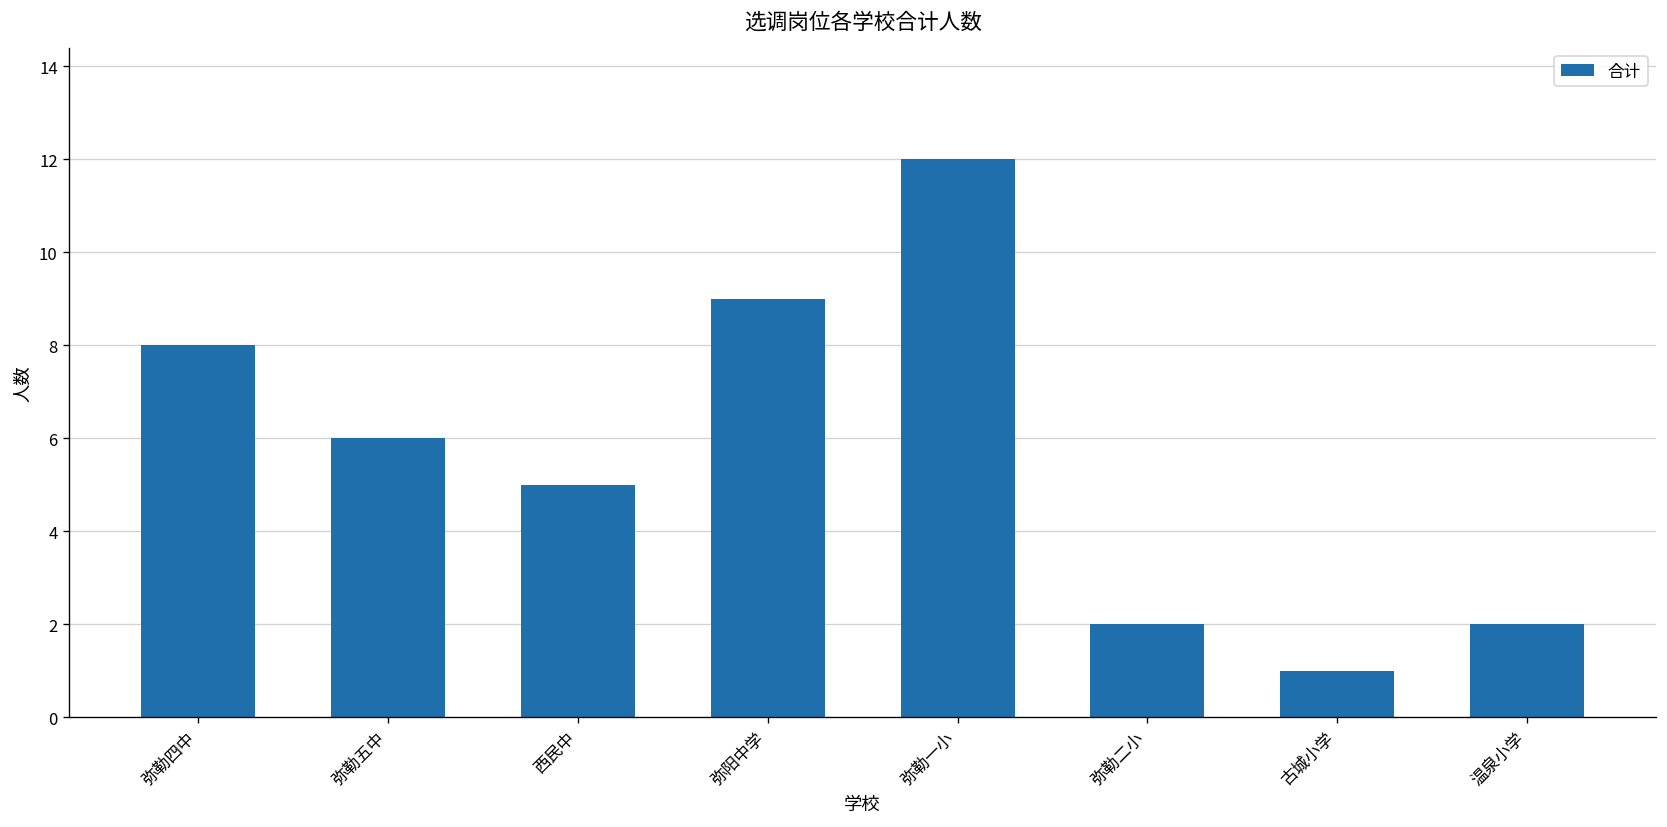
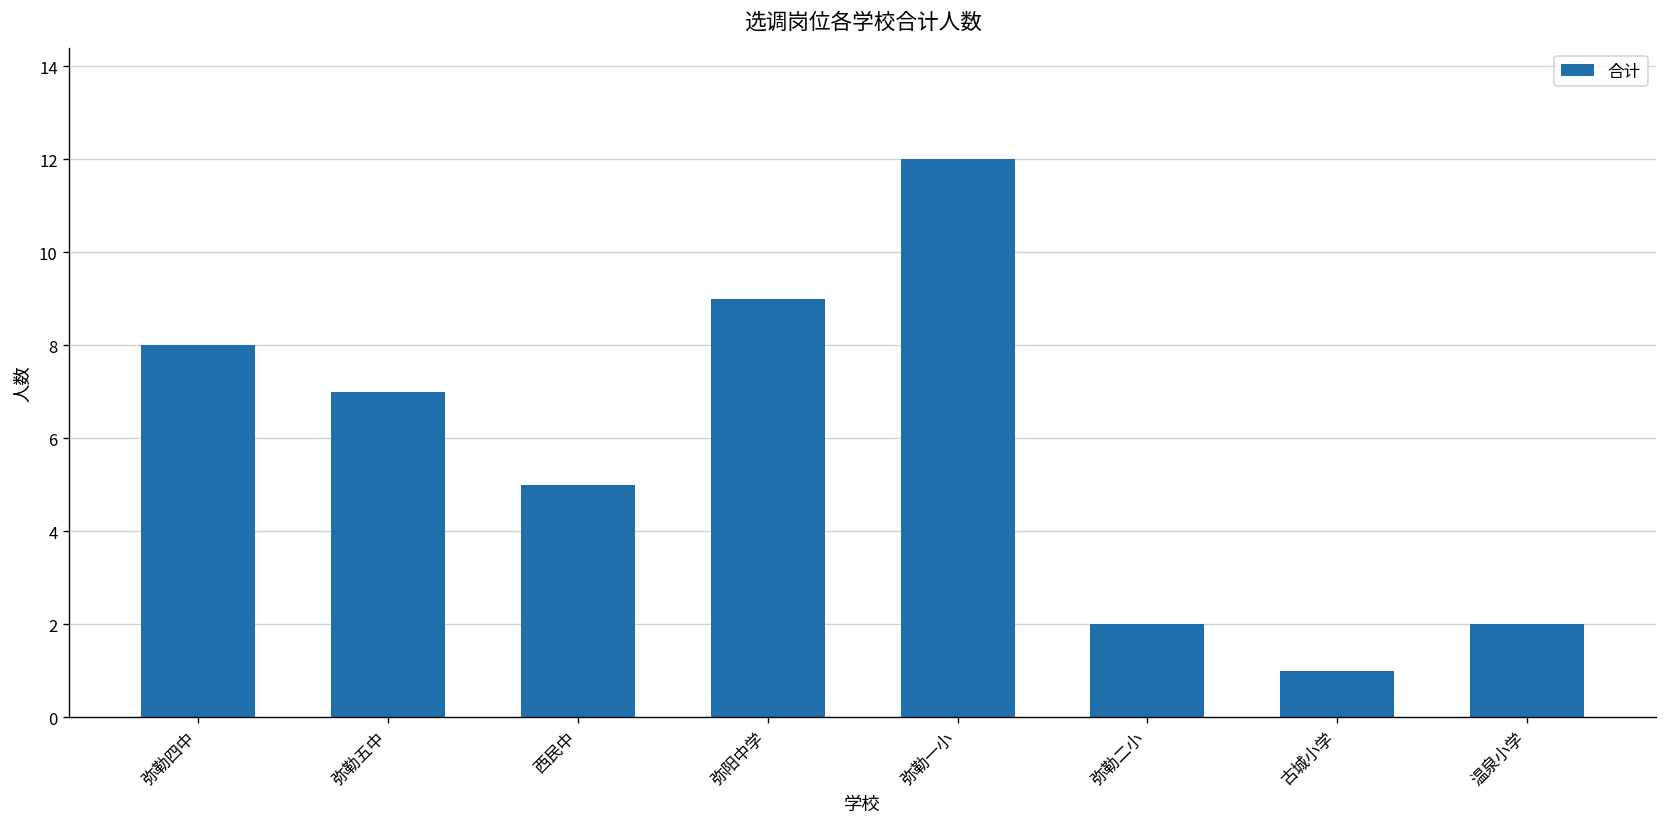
弥勒五中: 6 -> 7
